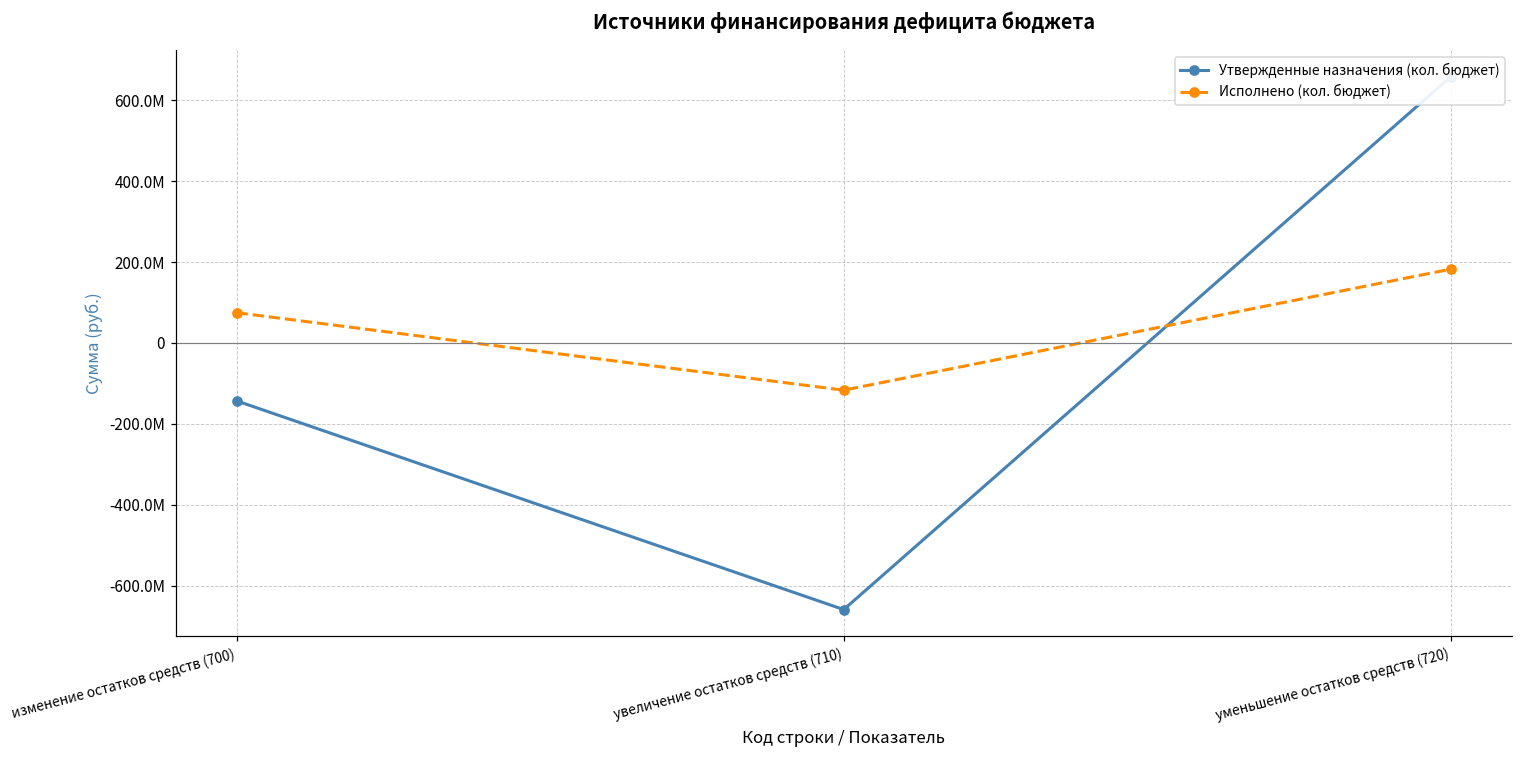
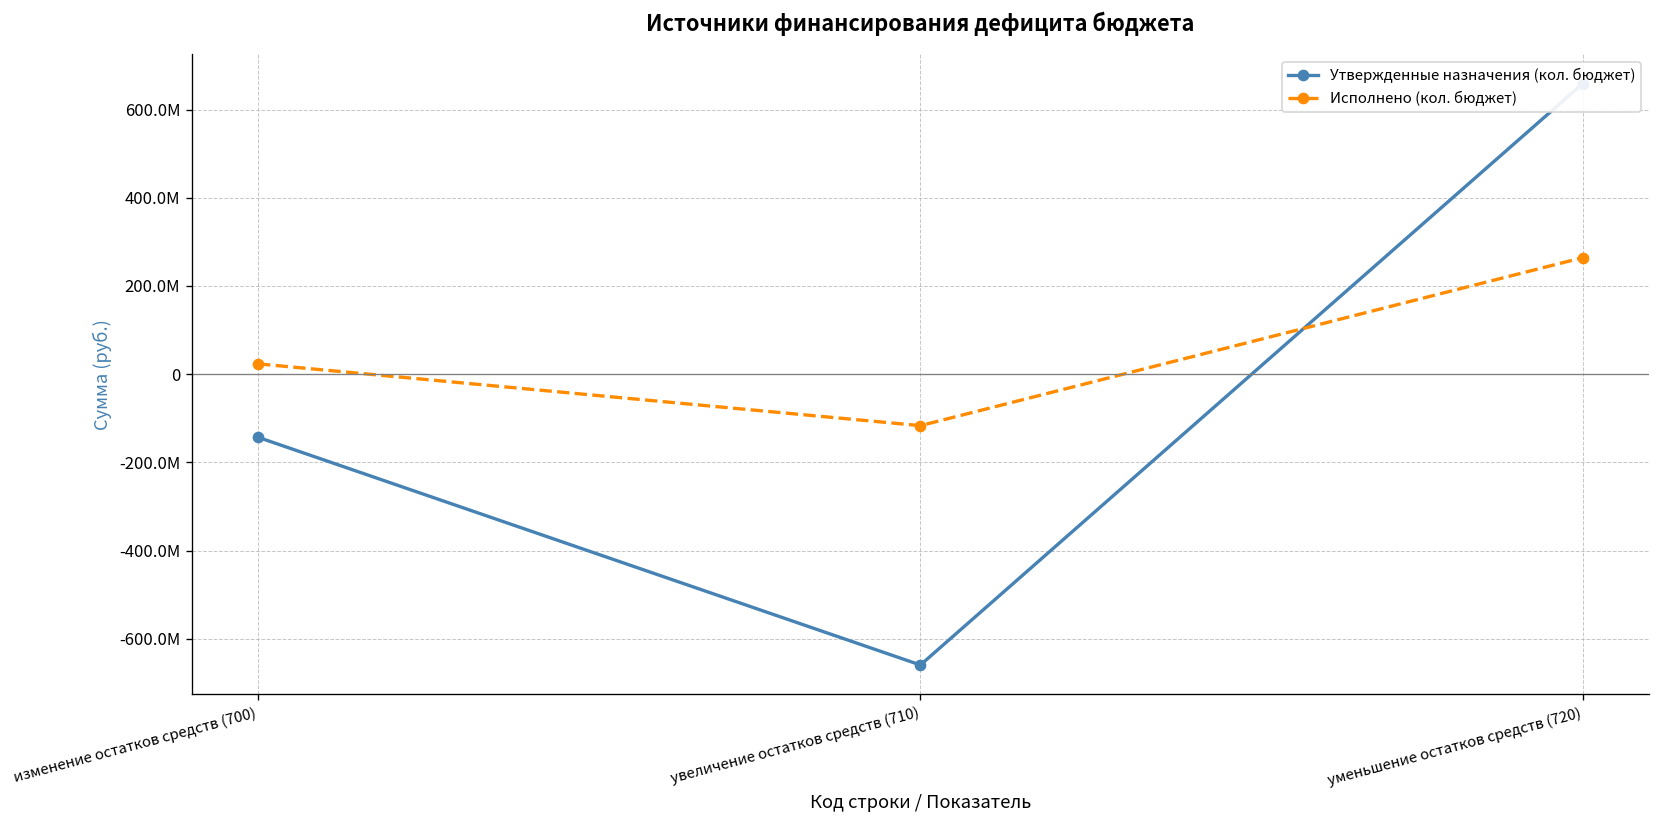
Исполнено (кол. бюджет), изменение остатков средств (700): 70000000 -> 20000000
Исполнено (кол. бюджет), уменьшение остатков средств (720): 180000000 -> 260000000
